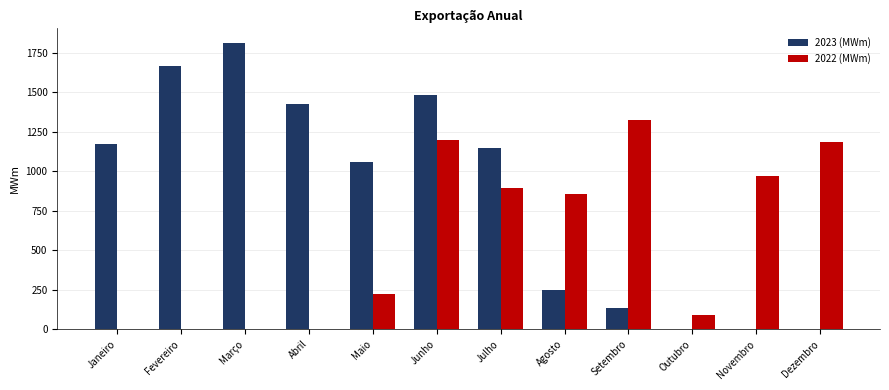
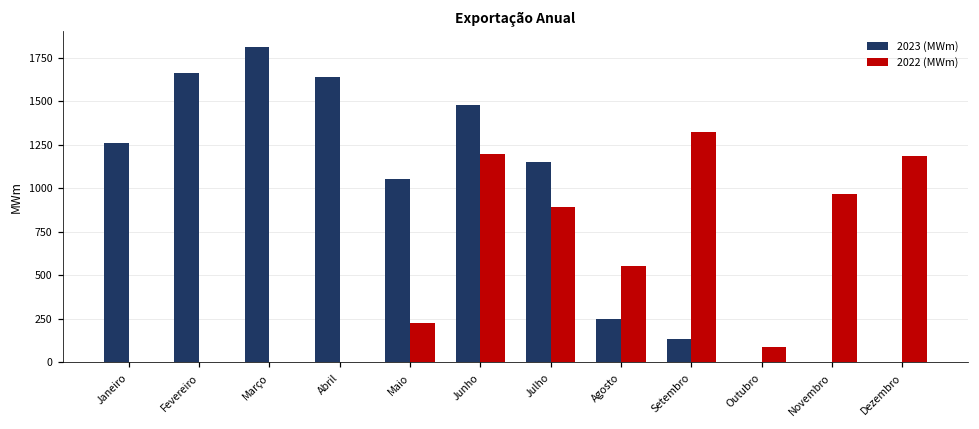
2023 (MWm), Janeiro: 1170 -> 1260
2023 (MWm), Abril: 1420 -> 1640
2022 (MWm), Agosto: 860 -> 550
